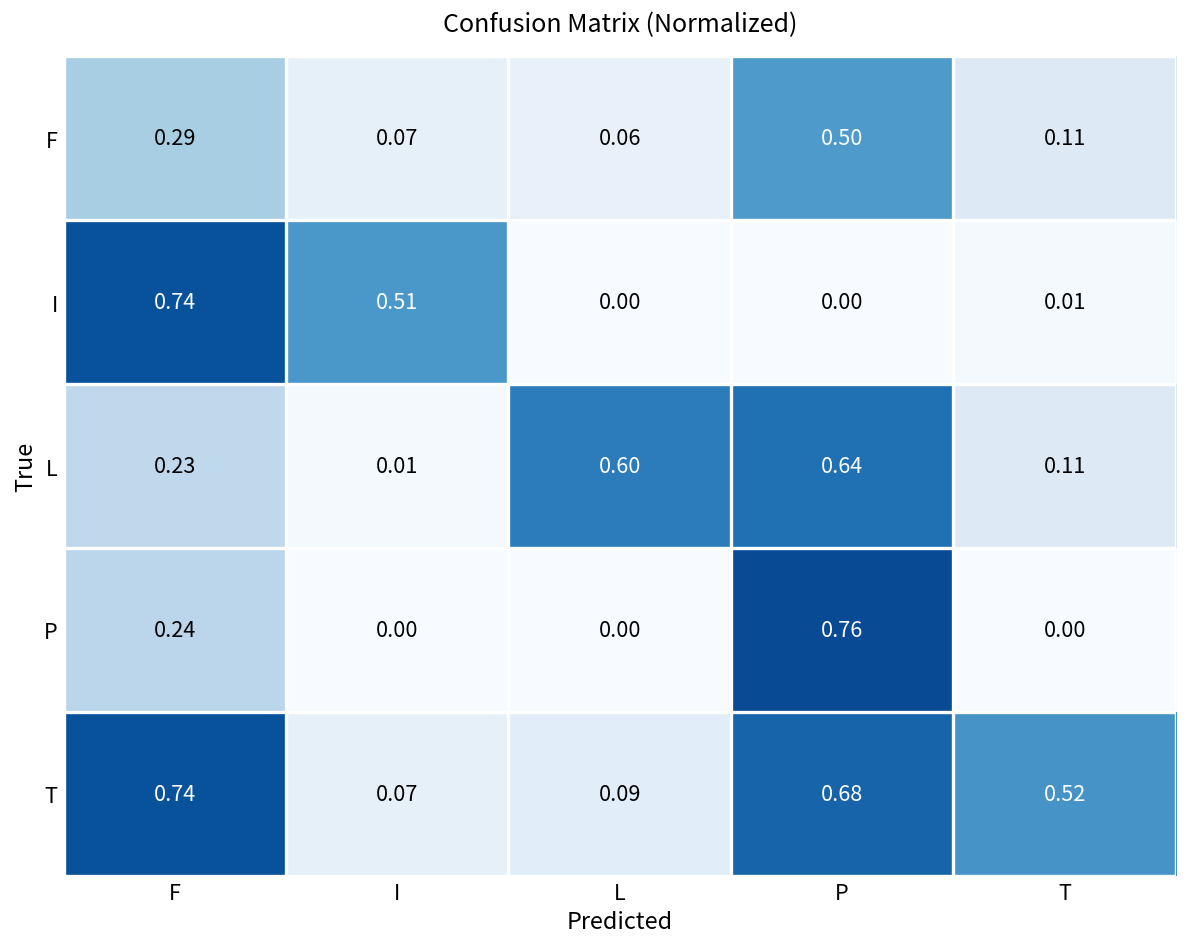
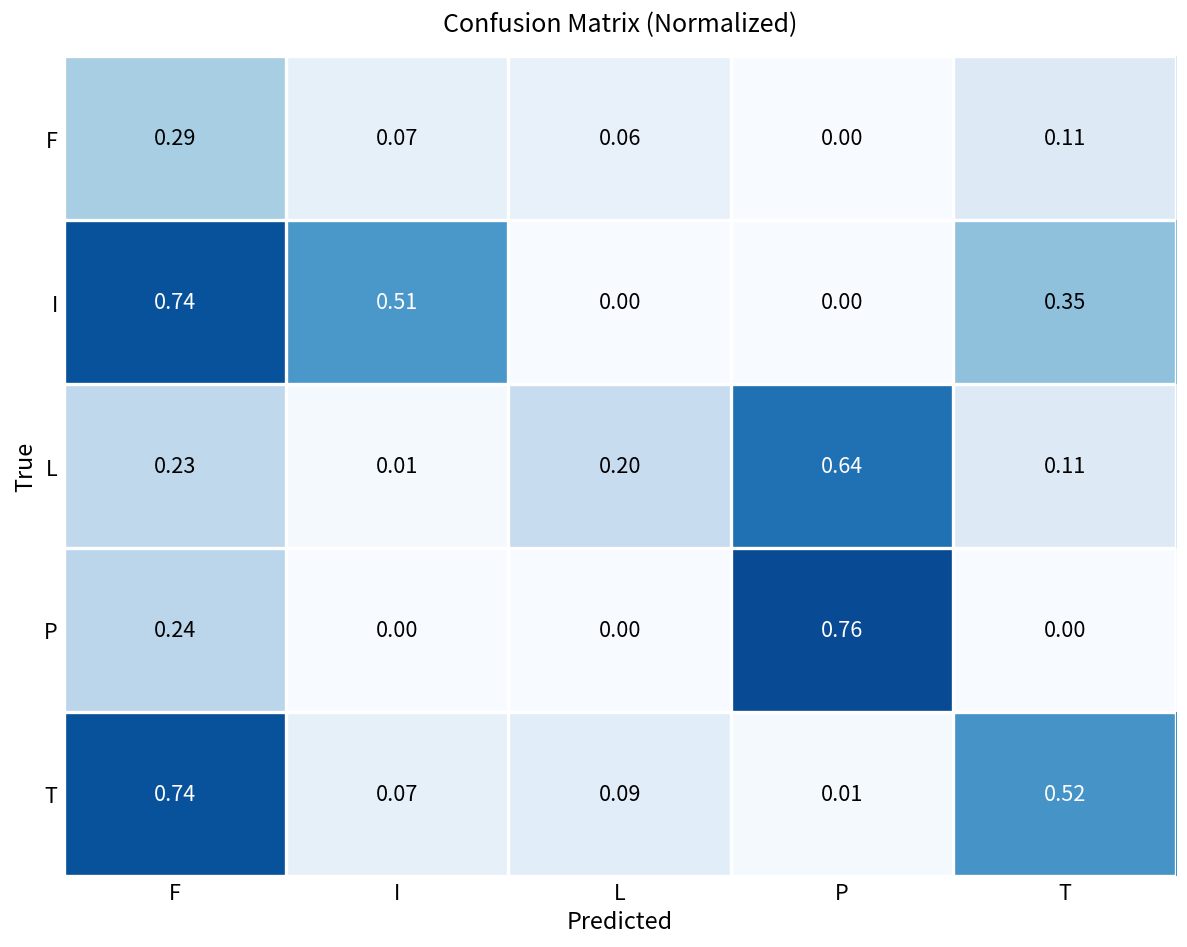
F, P: 0.50 -> 0.00
I, T: 0.01 -> 0.35
L, L: 0.60 -> 0.20
T, P: 0.68 -> 0.01
